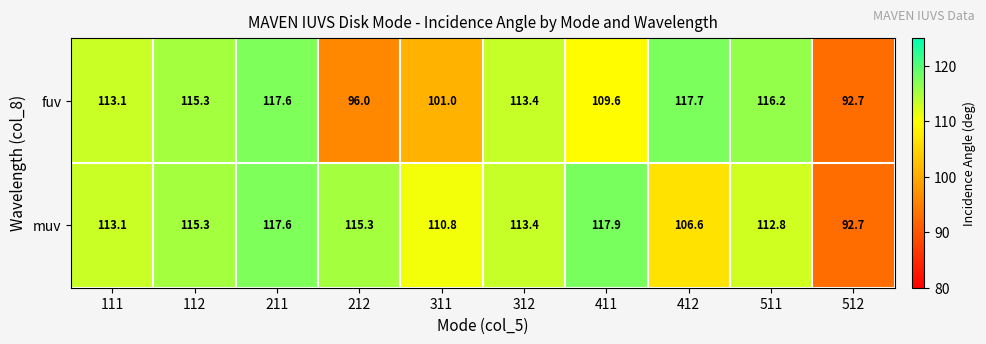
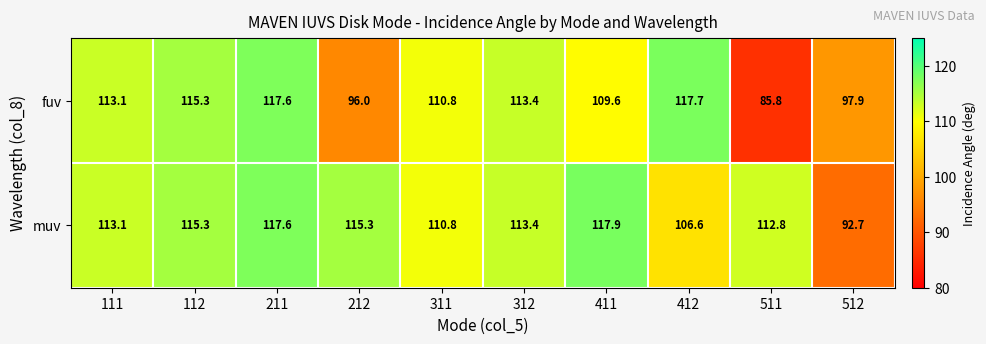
fuv, 311: 101.0 -> 110.8
fuv, 511: 116.2 -> 85.8
fuv, 512: 92.7 -> 97.9
